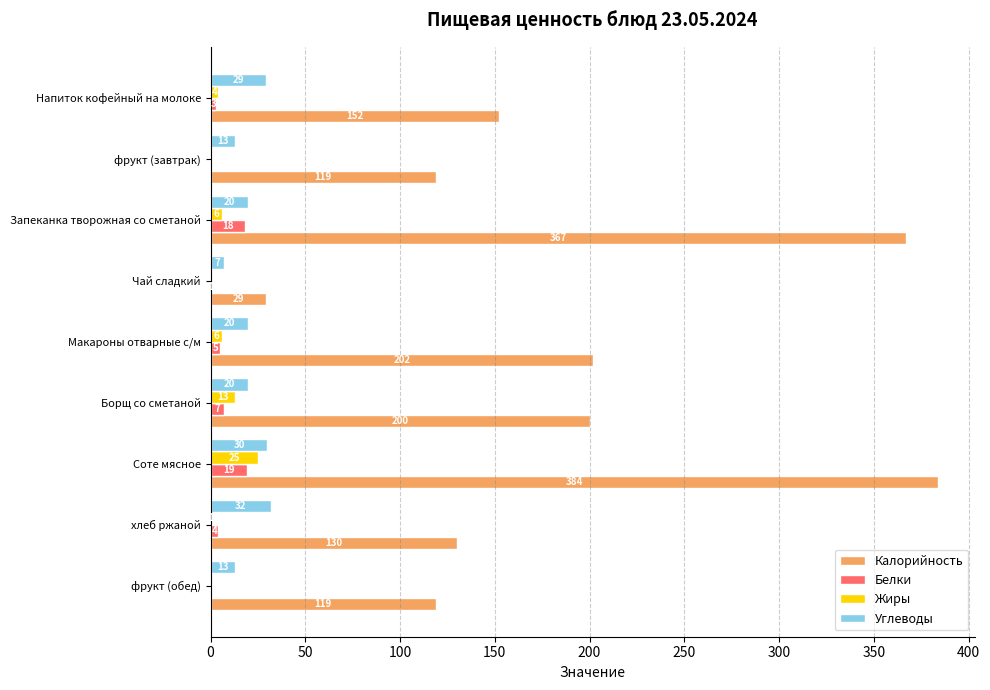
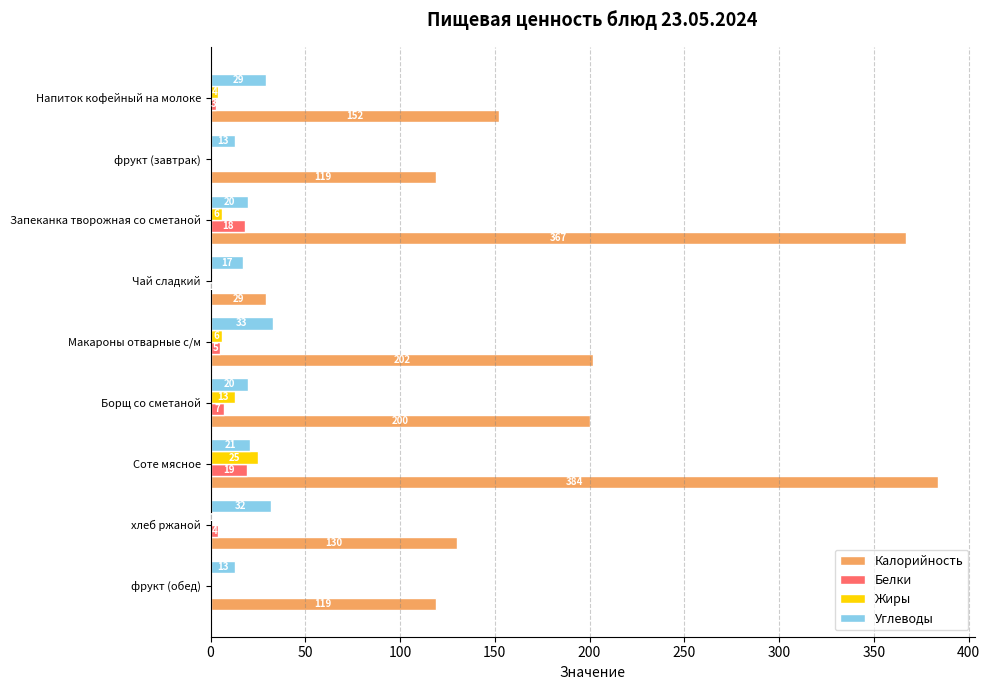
Углеводы, Чай сладкий: 7 -> 17
Углеводы, Макароны отварные с/м: 20 -> 33
Углеводы, Соте мясное: 30 -> 21
